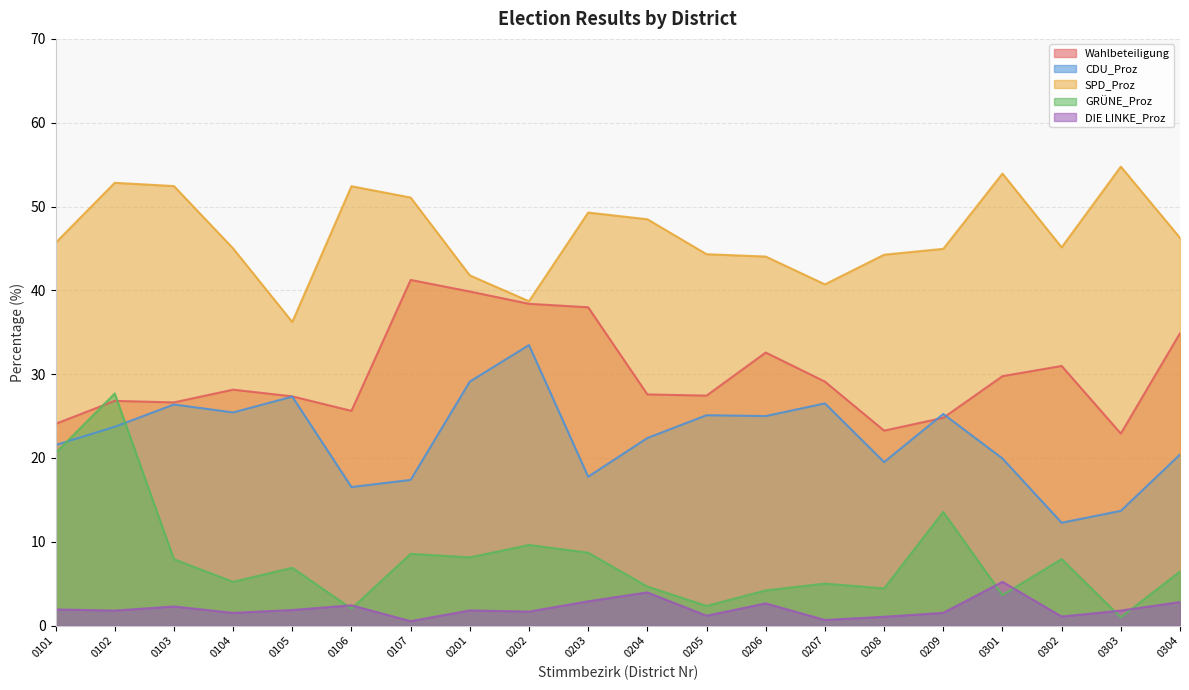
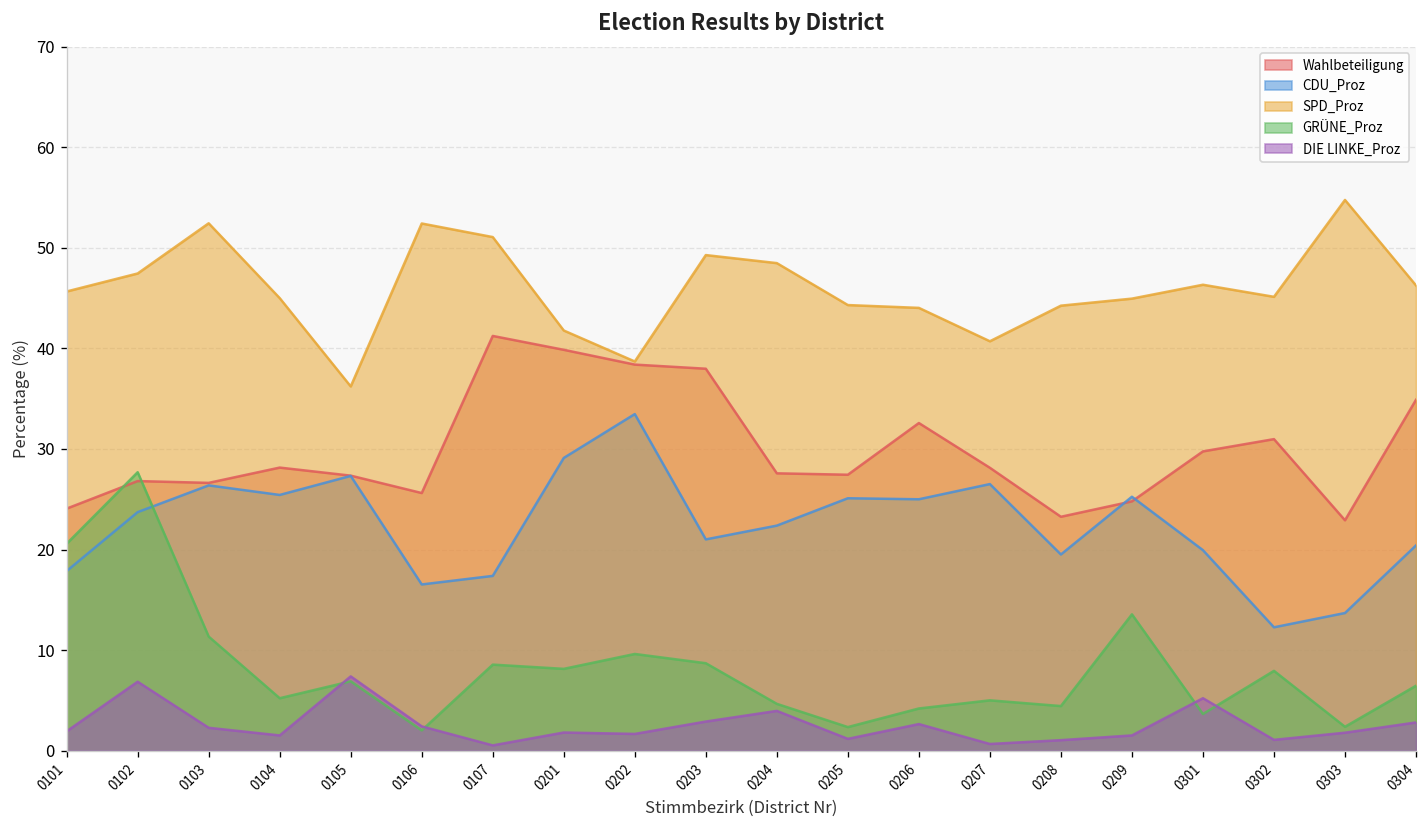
CDU_Proz, 0101: 22 -> 18
SPD_Proz, 0102: 53 -> 47
DIE LINKE_Proz, 0102: 2 -> 7
GRÜNE_Proz, 0103: 8 -> 11
DIE LINKE_Proz, 0105: 2 -> 7
CDU_Proz, 0203: 18 -> 21
Wahlbeteiligung, 0207: 29 -> 28
SPD_Proz, 0301: 54 -> 46
GRÜNE_Proz, 0303: 1 -> 2
